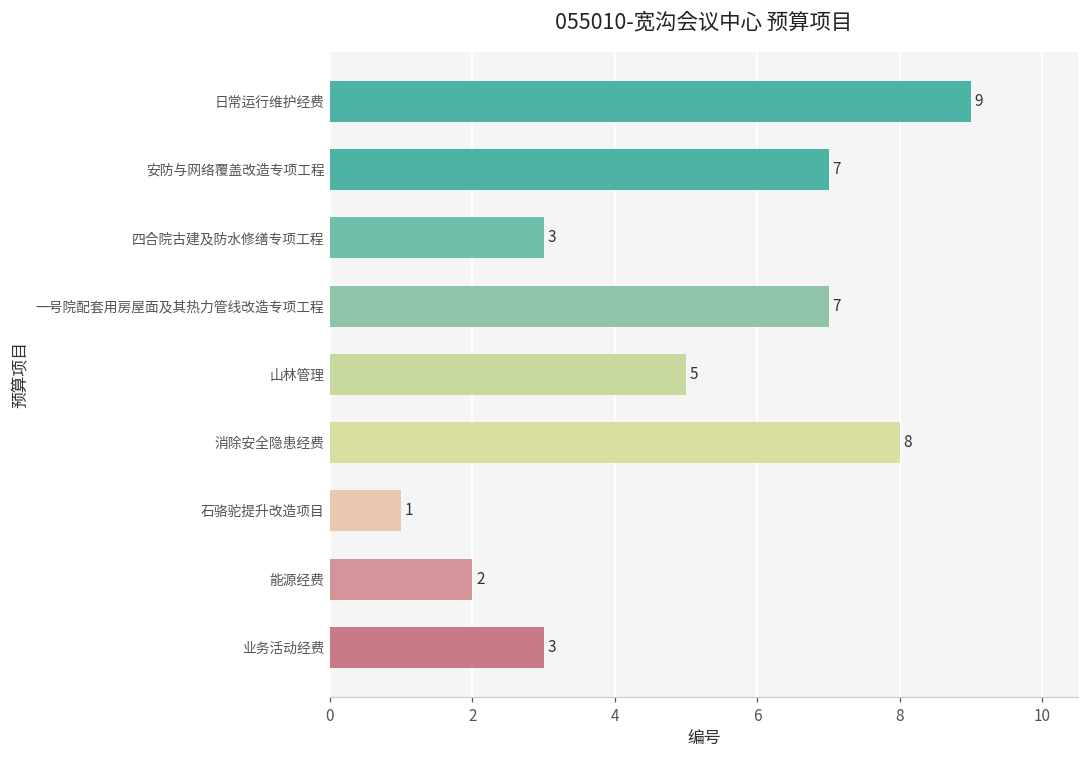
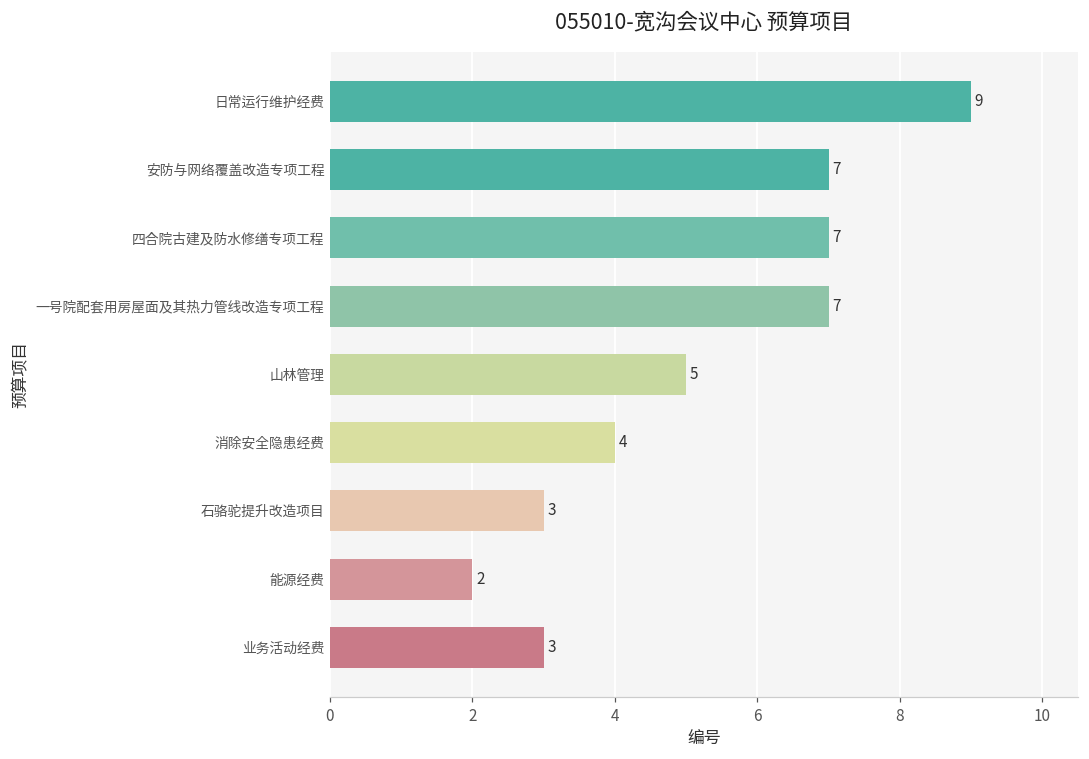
四合院古建及防水修缮专项工程: 3 -> 7
消除安全隐患经费: 8 -> 4
石骆驼提升改造项目: 1 -> 3
